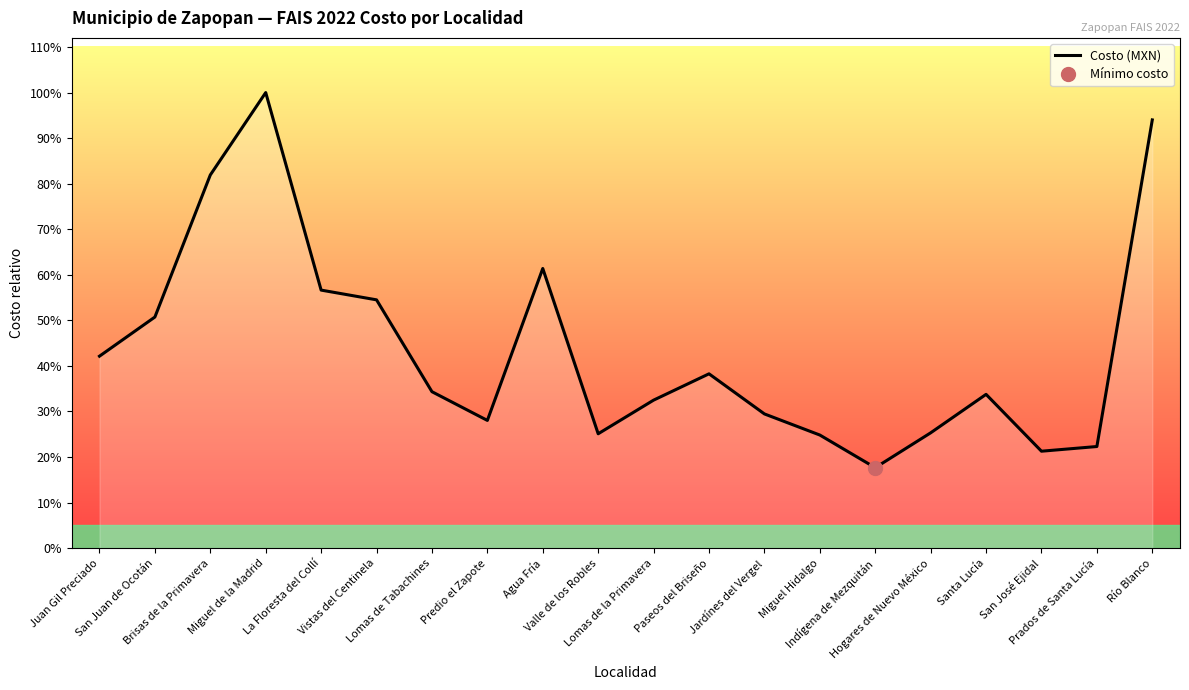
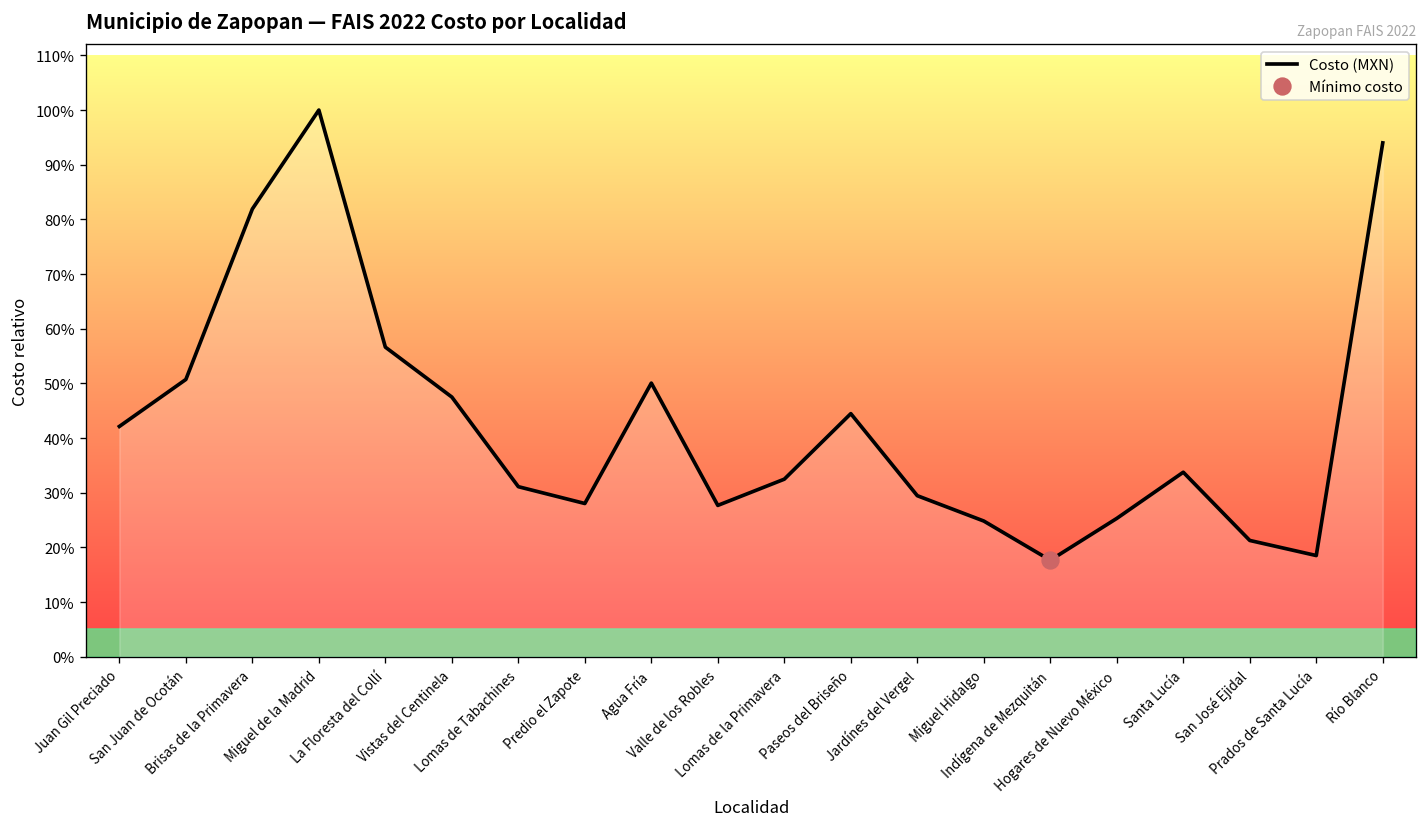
Costo (MXN), Vistas del Centinela: 55% -> 48%
Costo (MXN), Lomas de Tabachines: 34% -> 31%
Costo (MXN), Agua Fría: 61% -> 50%
Costo (MXN), Valle de los Robles: 25% -> 28%
Costo (MXN), Paseos del Briseño: 38% -> 44%
Costo (MXN), Prados de Santa Lucía: 22% -> 19%
